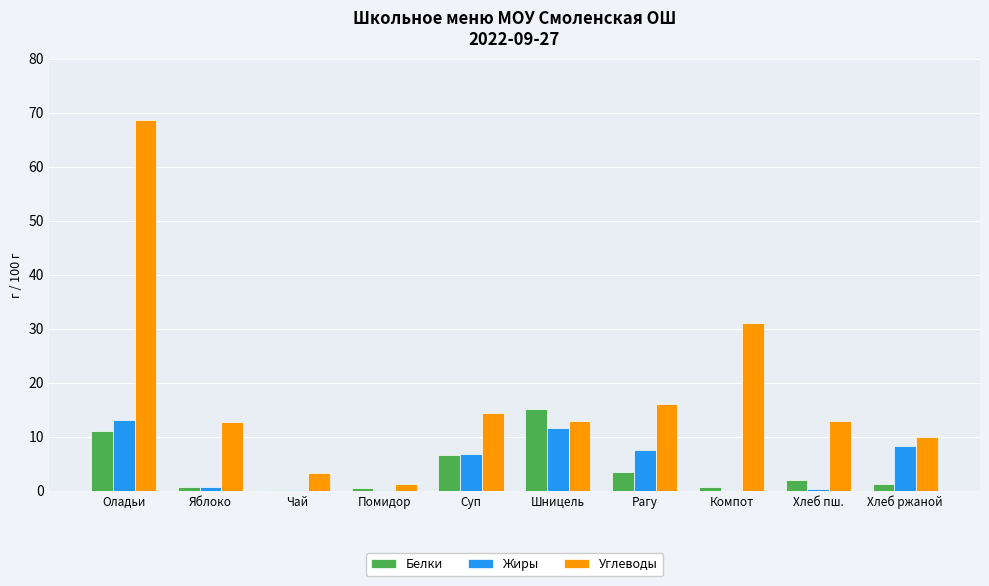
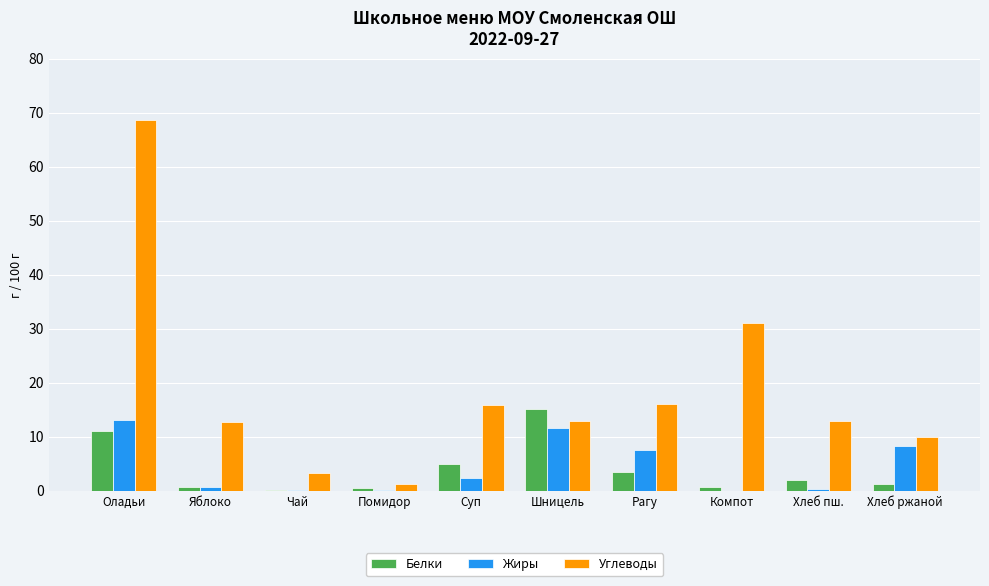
Белки, Суп: 7 -> 5
Жиры, Суп: 7 -> 2
Углеводы, Суп: 14 -> 16
